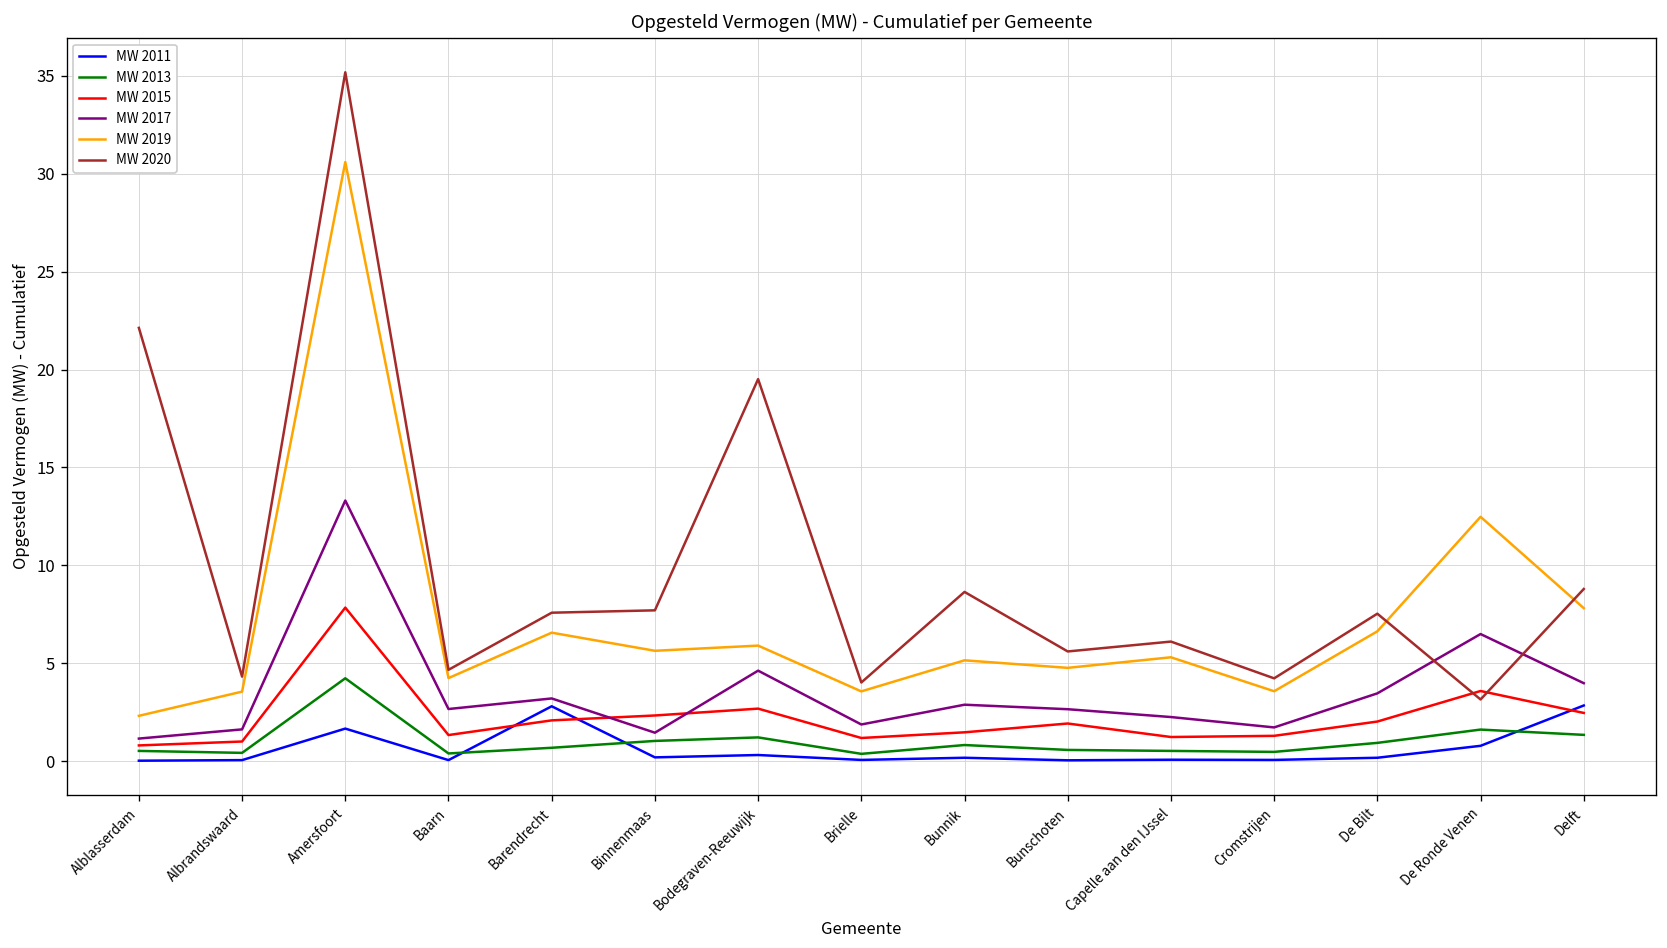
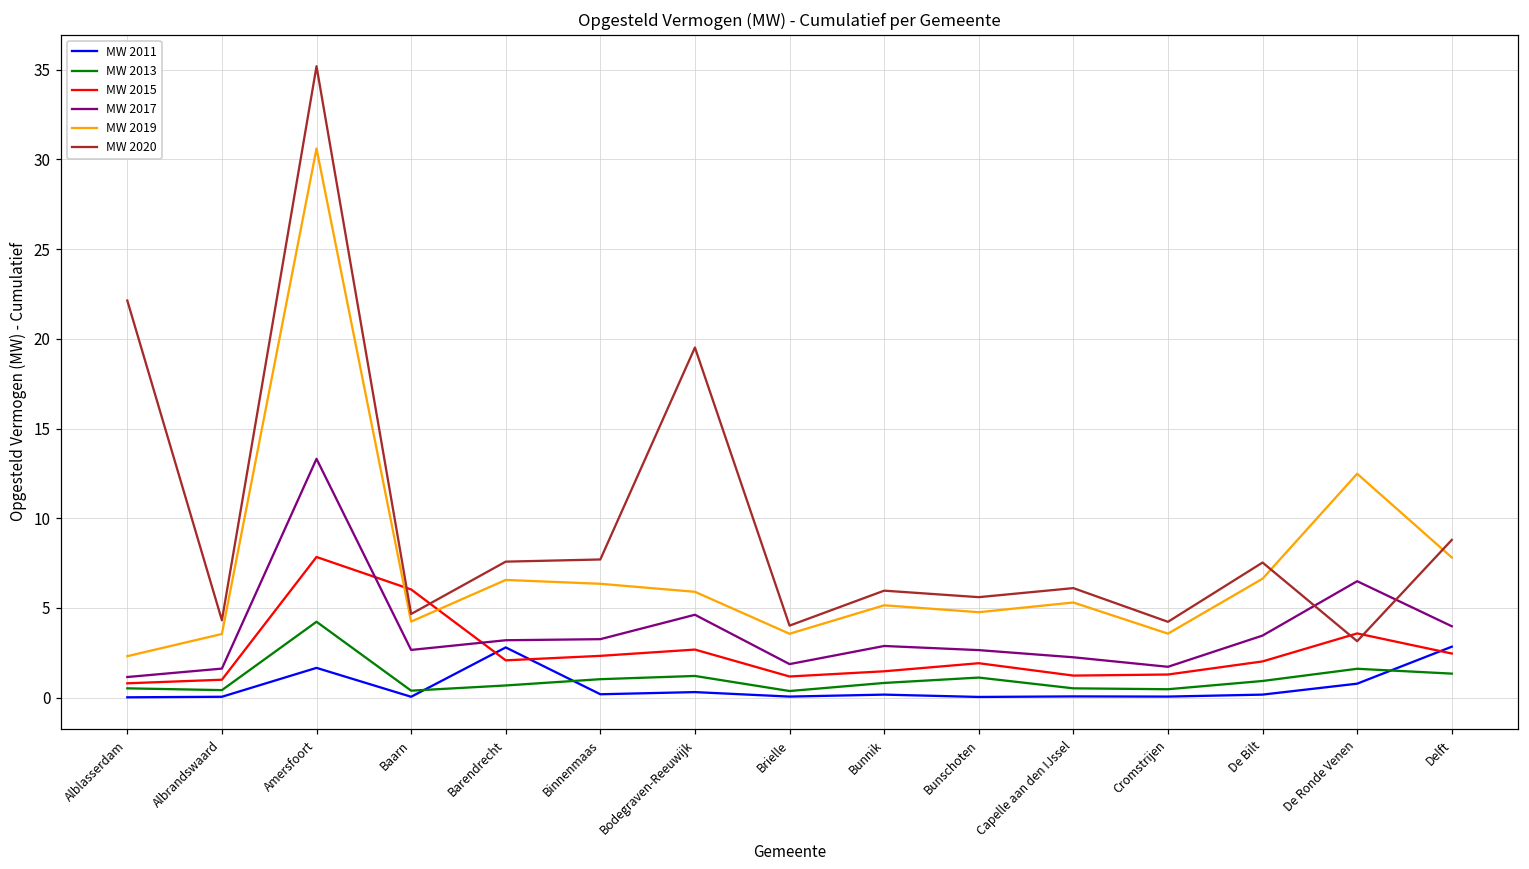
MW 2015, Baarn: 1.3 -> 6.0
MW 2017, Binnenmaas: 1.5 -> 3.3
MW 2019, Binnenmaas: 5.6 -> 6.3
MW 2020, Bunnik: 8.6 -> 6.0
MW 2013, Bunschoten: 0.6 -> 1.1
